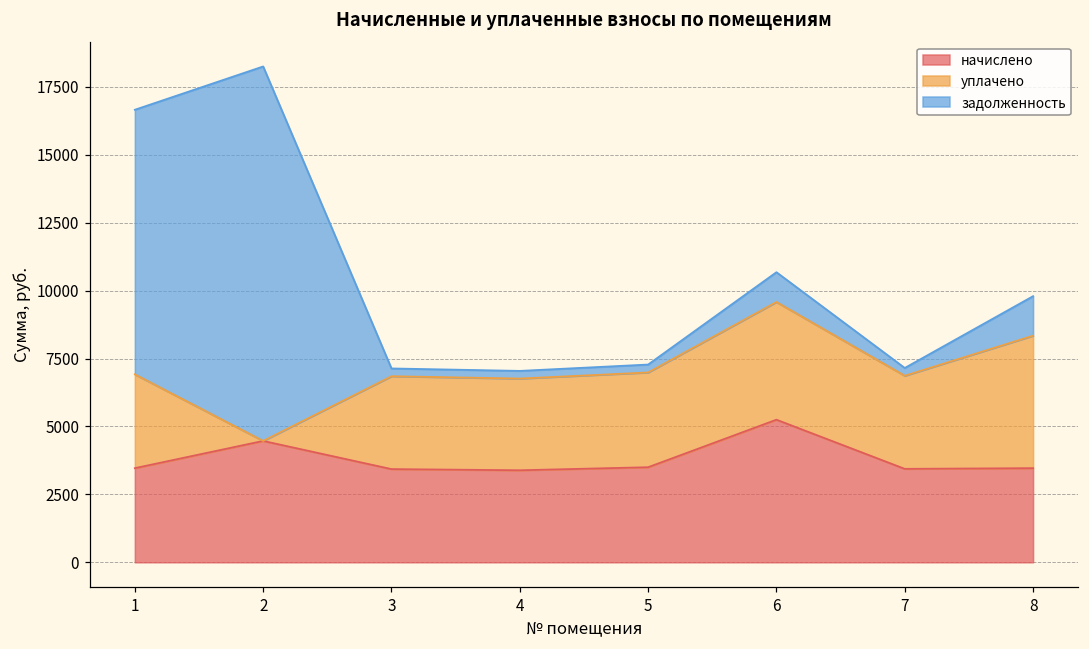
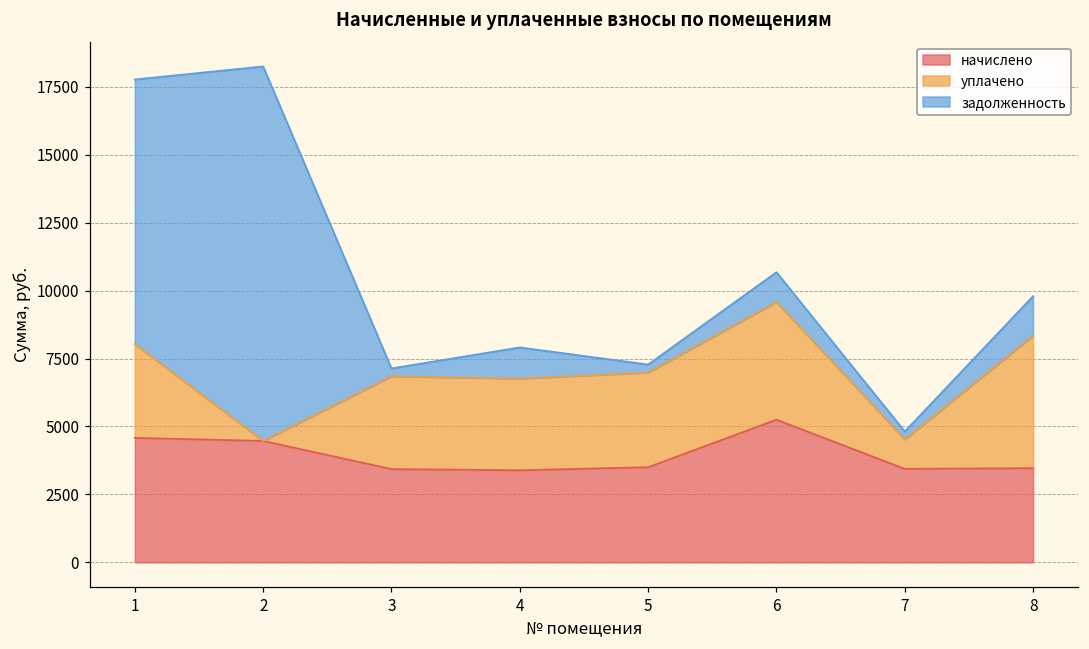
начислено, 1: 3500 -> 4600
задолженность, 4: 300 -> 1100
уплачено, 7: 3400 -> 1100
